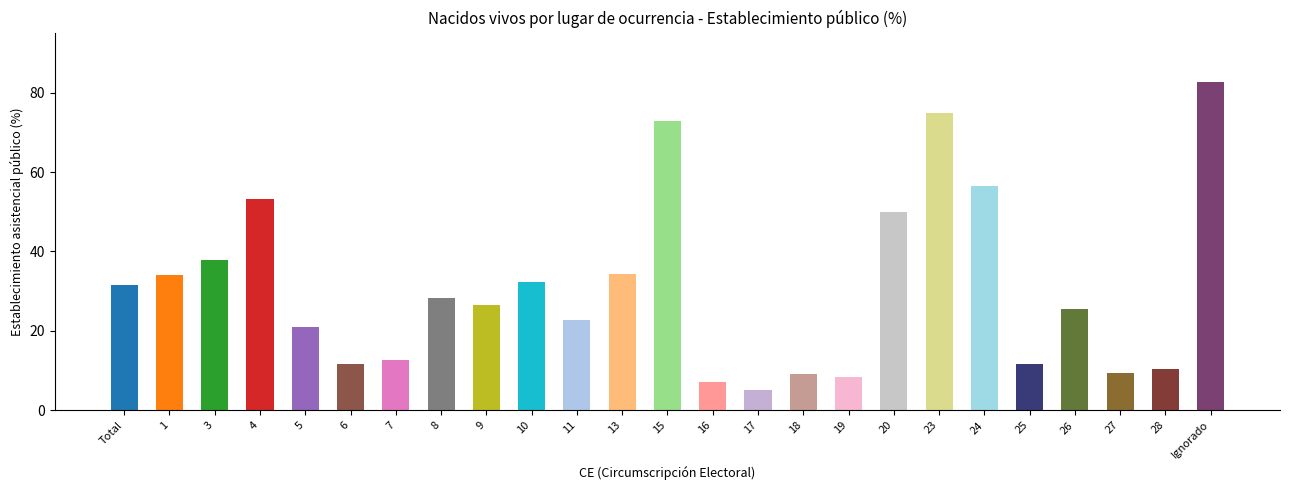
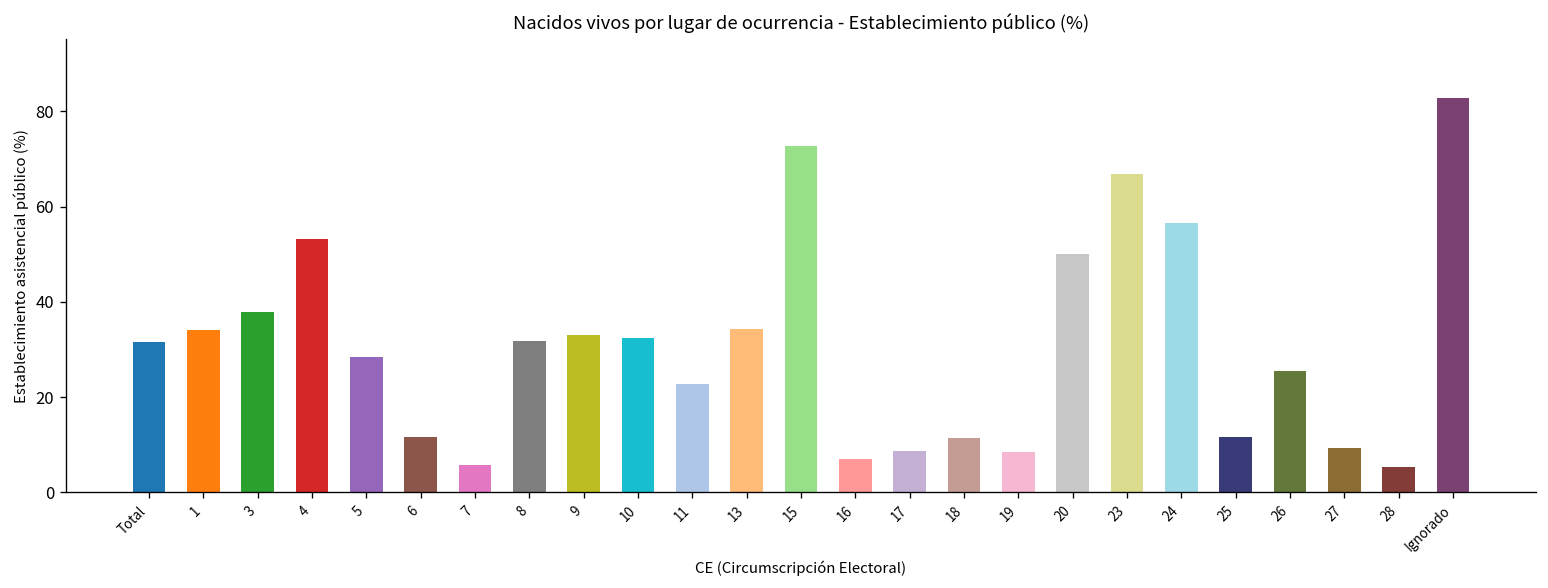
5: 21 -> 28
7: 13 -> 6
8: 28 -> 32
9: 26 -> 33
17: 5 -> 9
18: 9 -> 12
23: 75 -> 67
28: 10 -> 5
